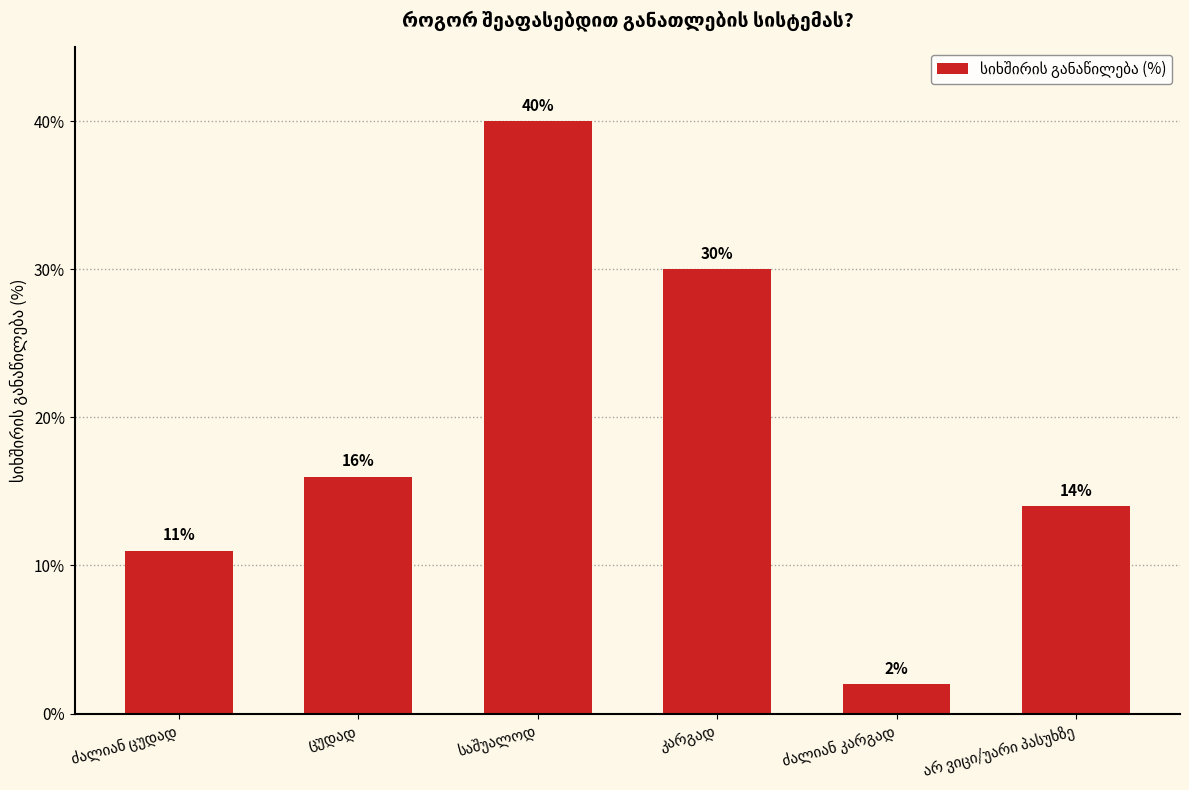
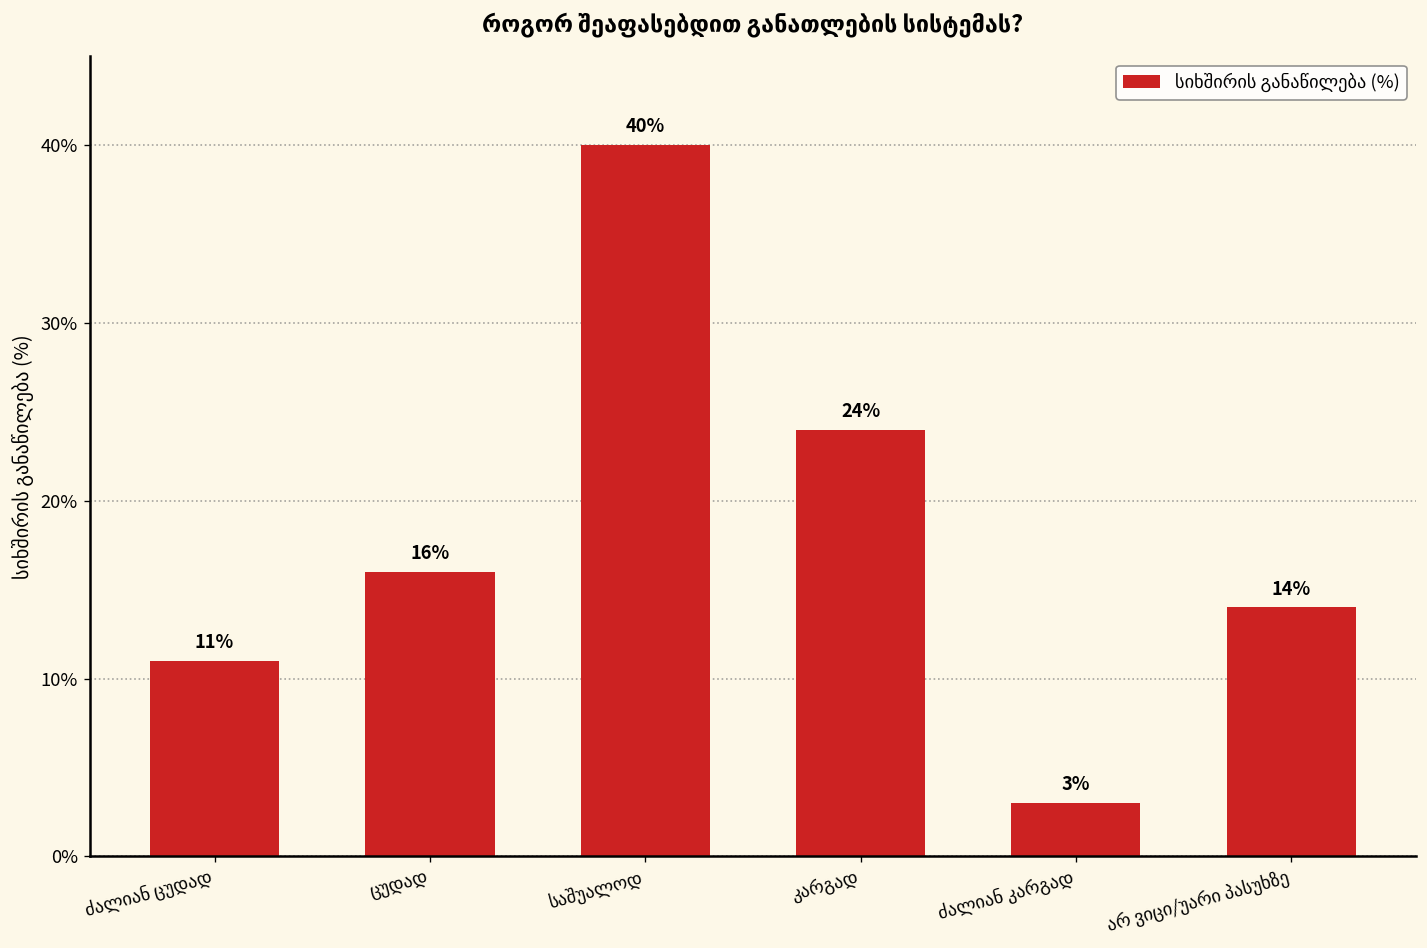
კარგად: 30% -> 24%
ძალიან კარგად: 2% -> 3%
